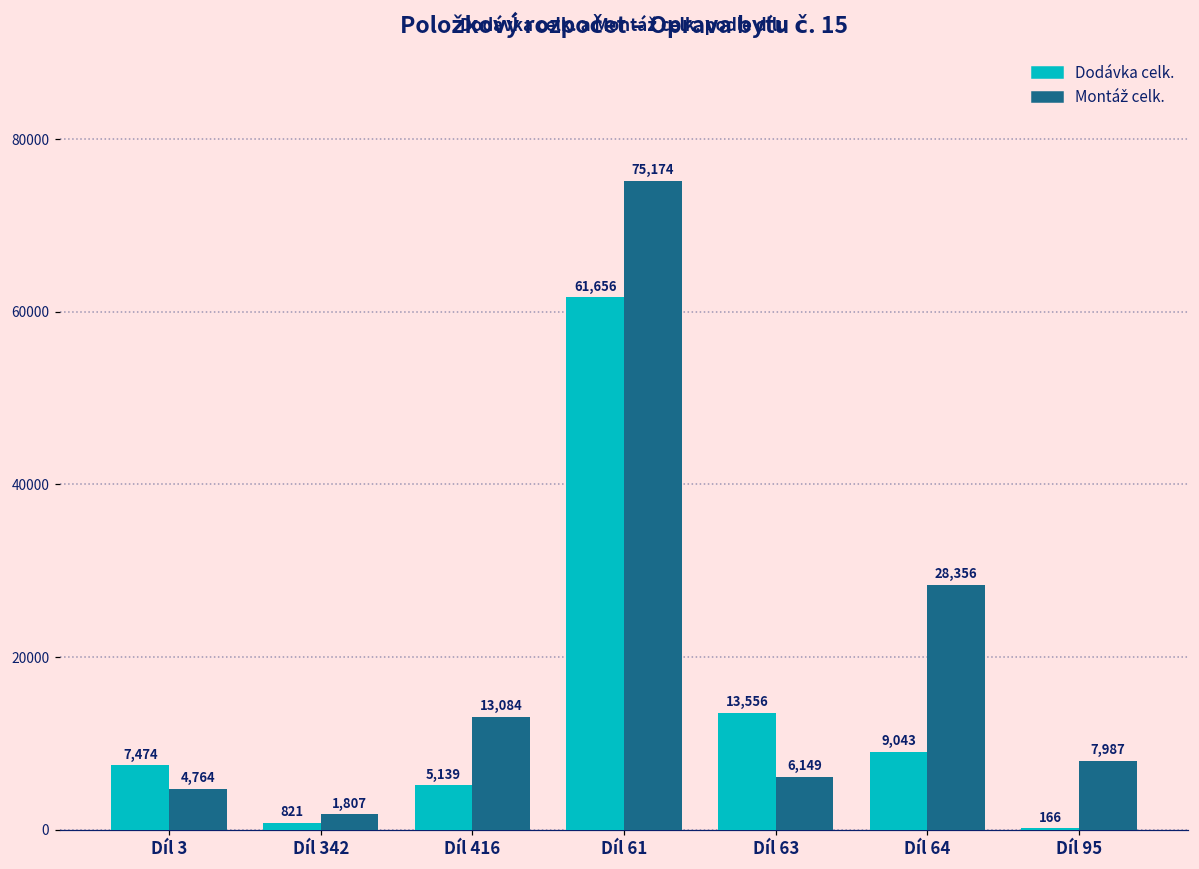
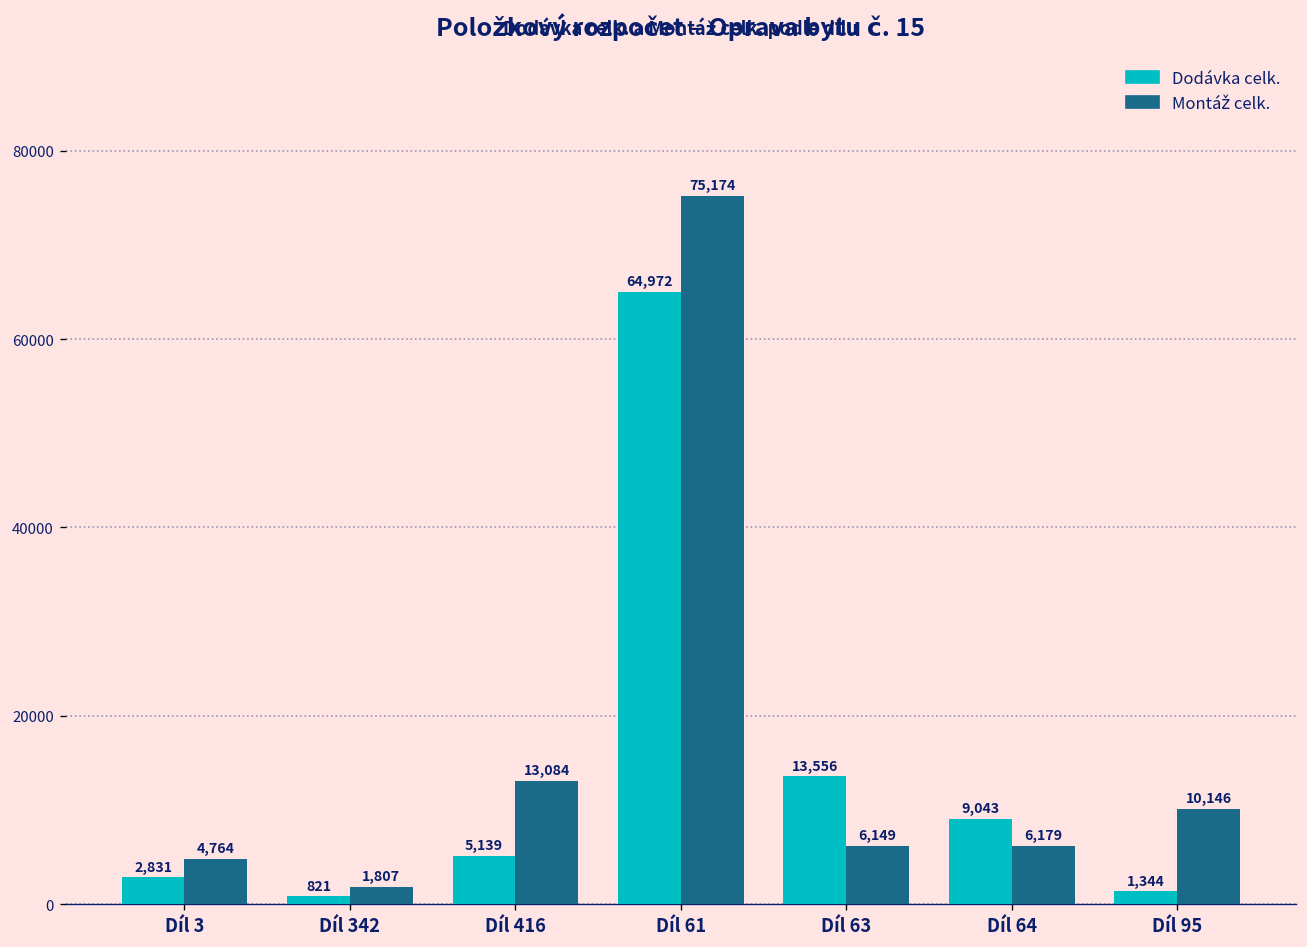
Dodávka celk., Díl 3: 7,474 -> 2,831
Dodávka celk., Díl 61: 61,656 -> 64,972
Montáž celk., Díl 64: 28,356 -> 6,179
Dodávka celk., Díl 95: 166 -> 1,344
Montáž celk., Díl 95: 7,987 -> 10,146
